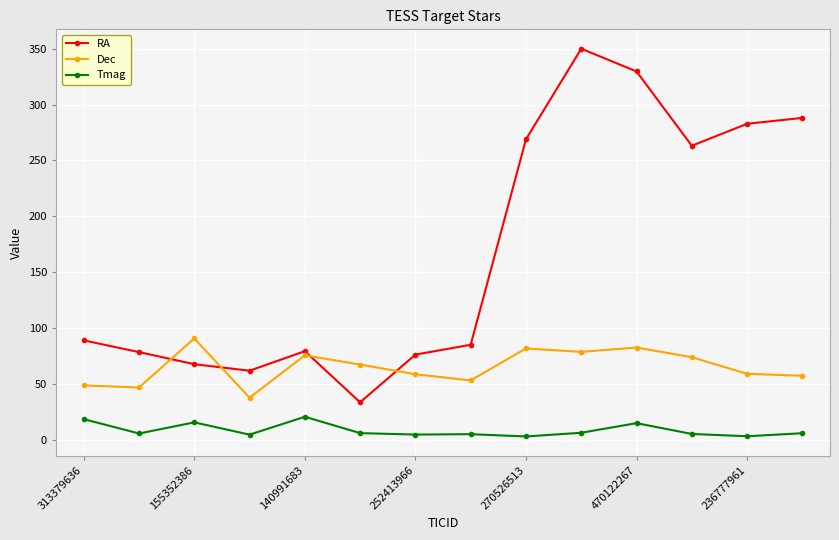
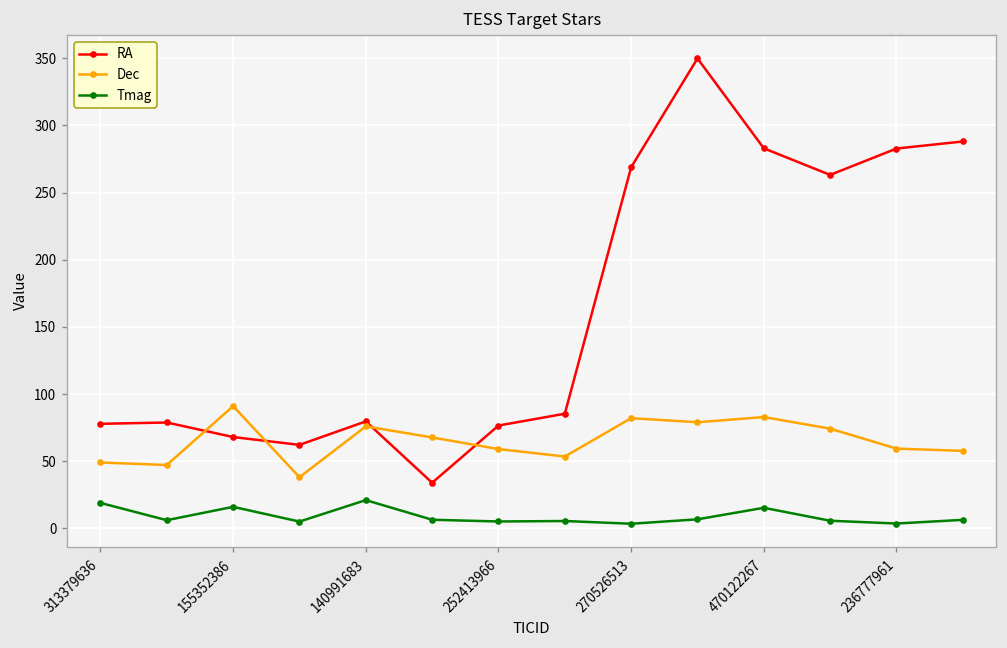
RA, 313379636: 89 -> 78
RA, 470122267: 330 -> 283
